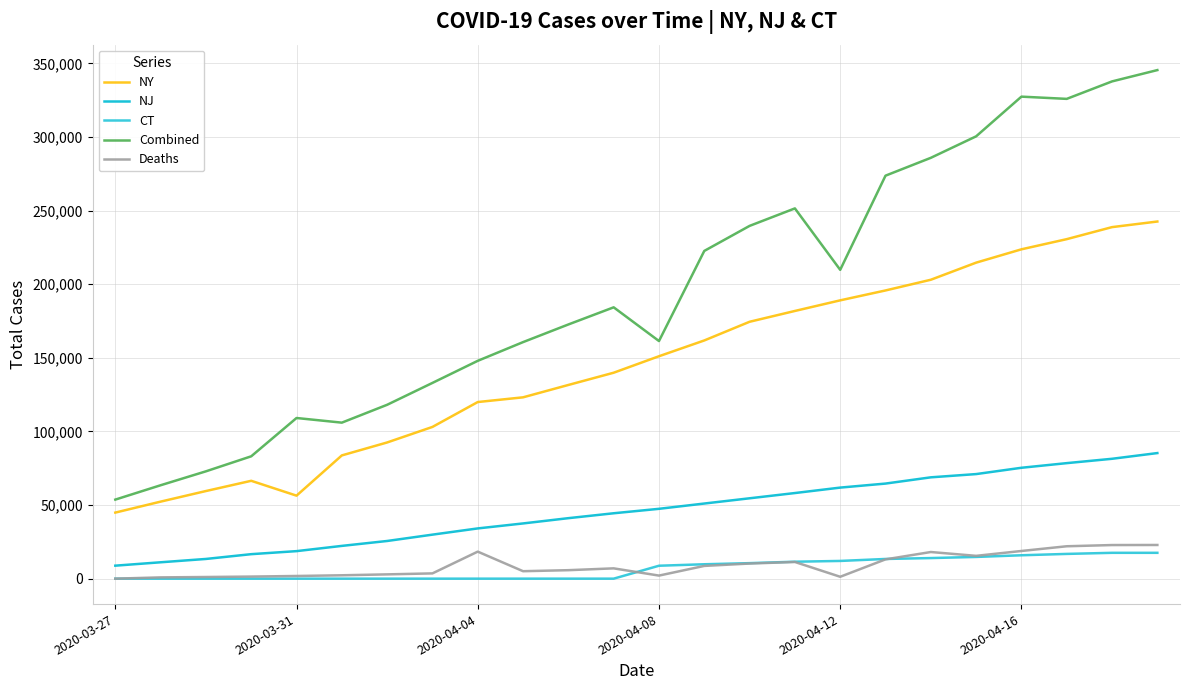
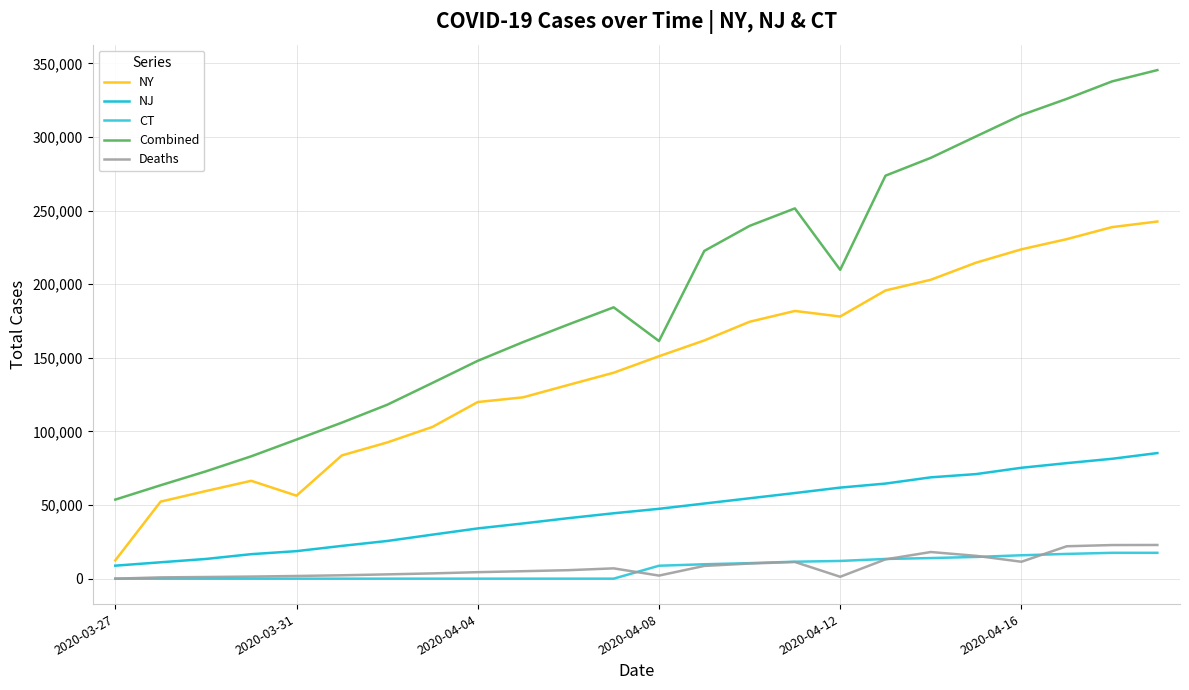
NY, 2020-03-27: 45,000 -> 12,000
Combined, 2020-03-31: 109,000 -> 94,000
Deaths, 2020-04-04: 18,000 -> 4,000
NY, 2020-04-12: 189,000 -> 178,000
Combined, 2020-04-16: 327,000 -> 315,000
Deaths, 2020-04-16: 19,000 -> 11,000
